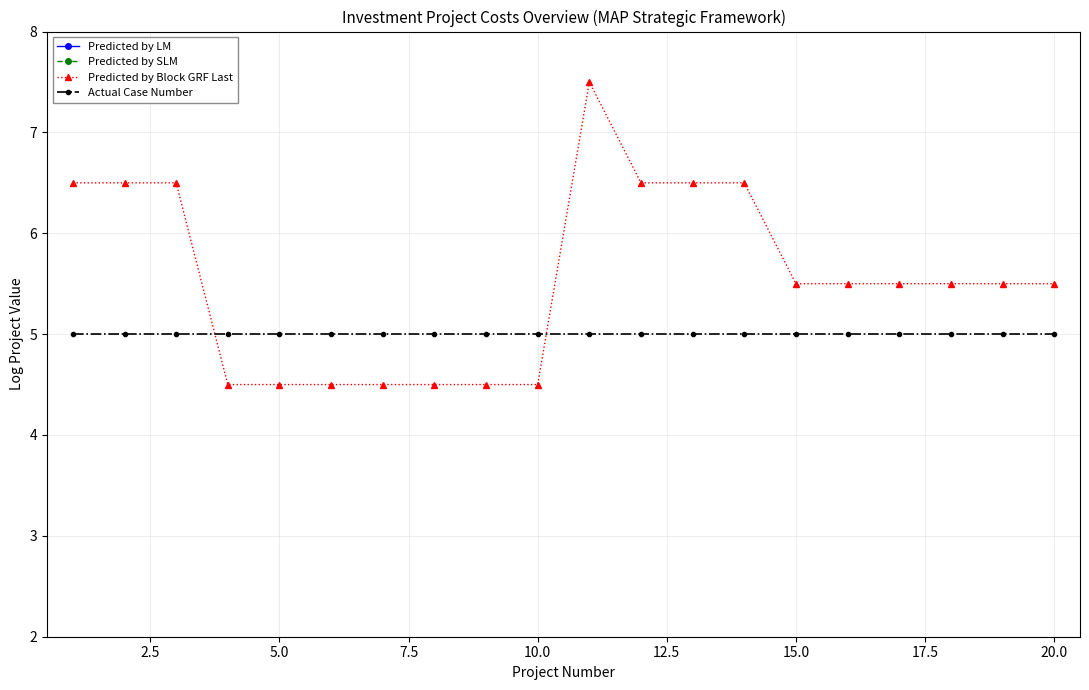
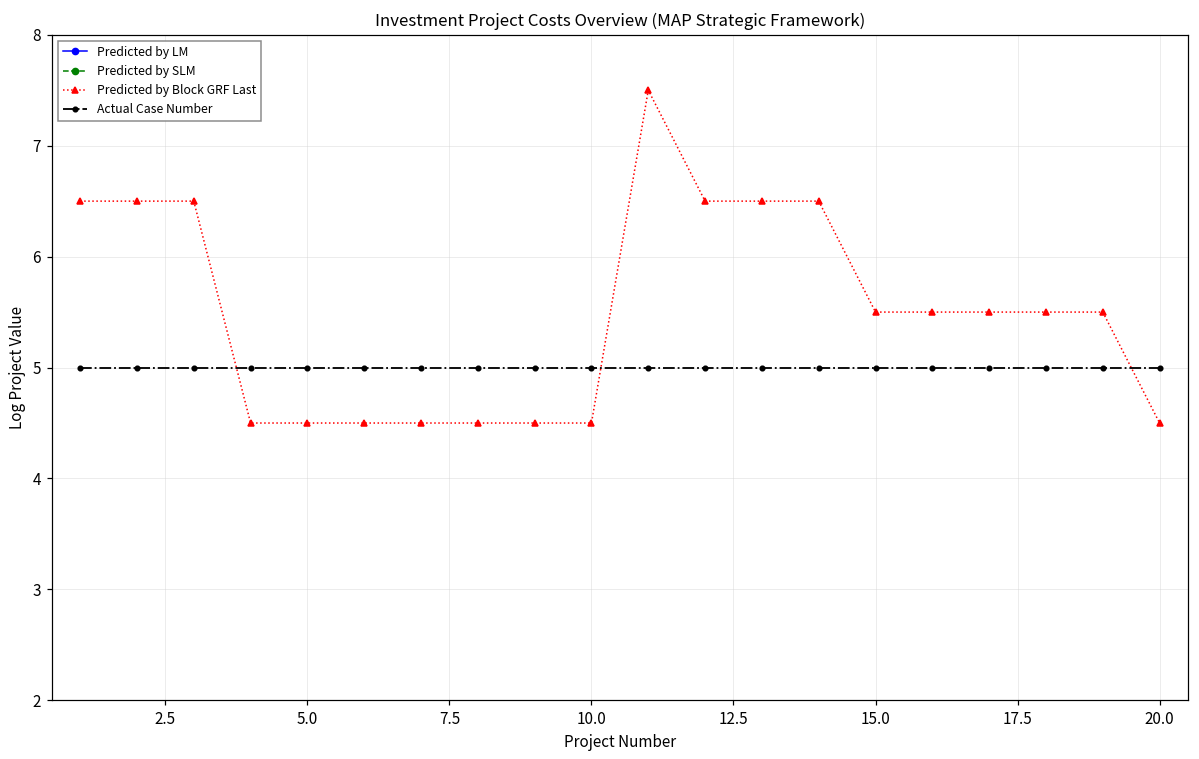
Predicted by Block GRF Last, 20.0: 5.50 -> 4.50
